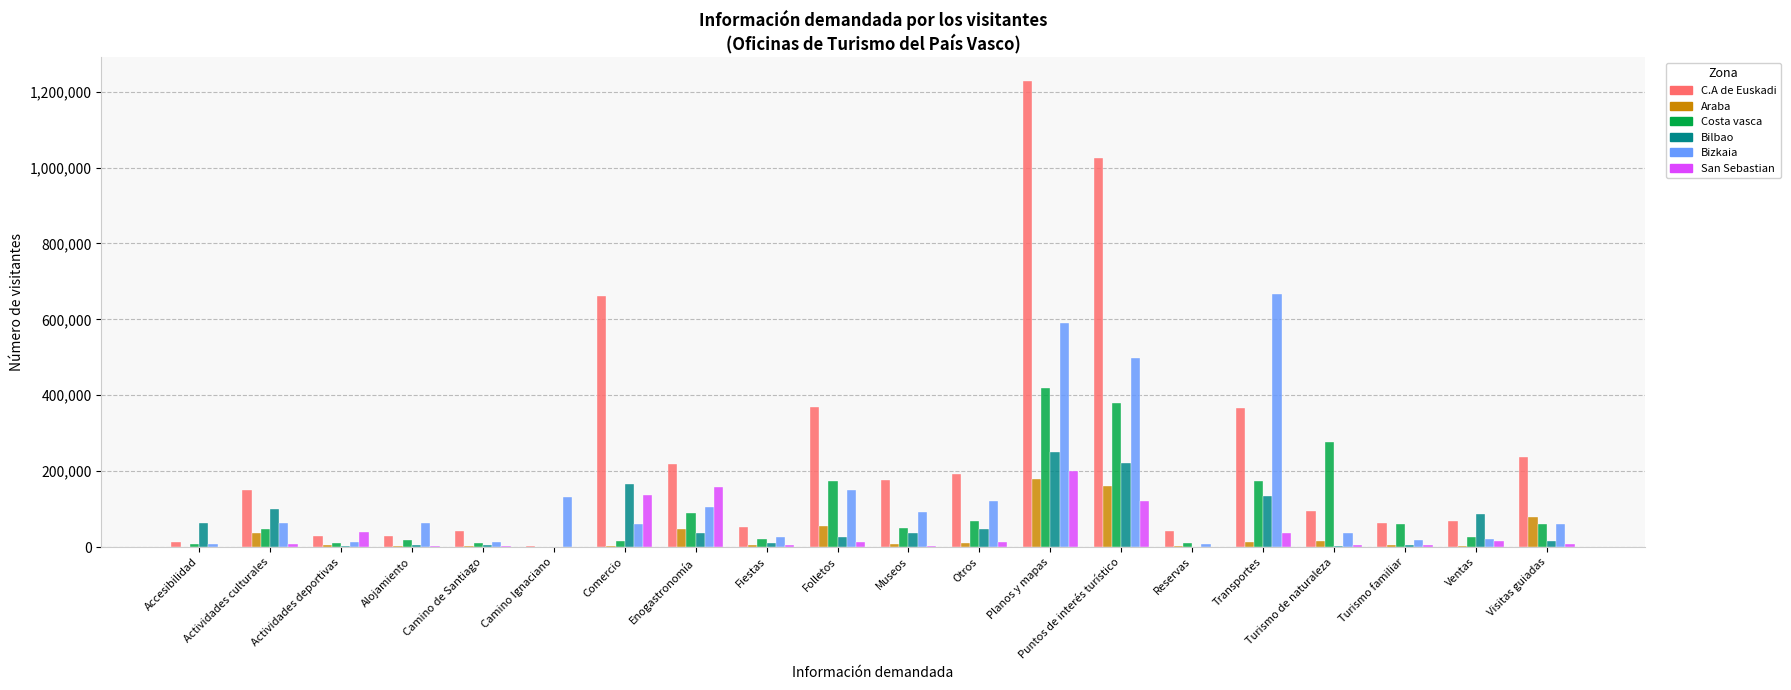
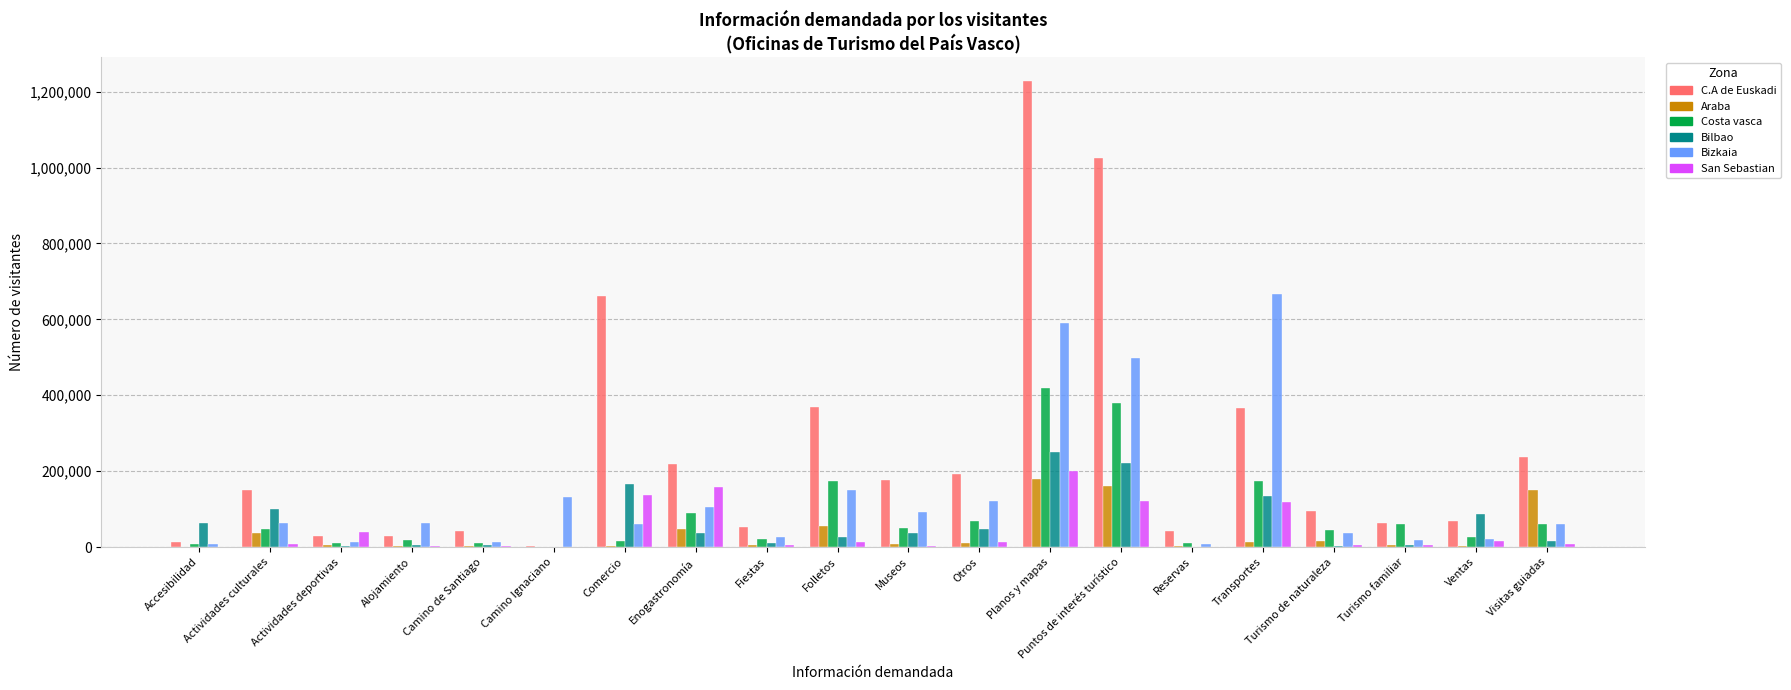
San Sebastian, Transportes: 40,000 -> 120,000
Costa vasca, Turismo de naturaleza: 280,000 -> 40,000
Araba, Visitas guiadas: 80,000 -> 150,000
